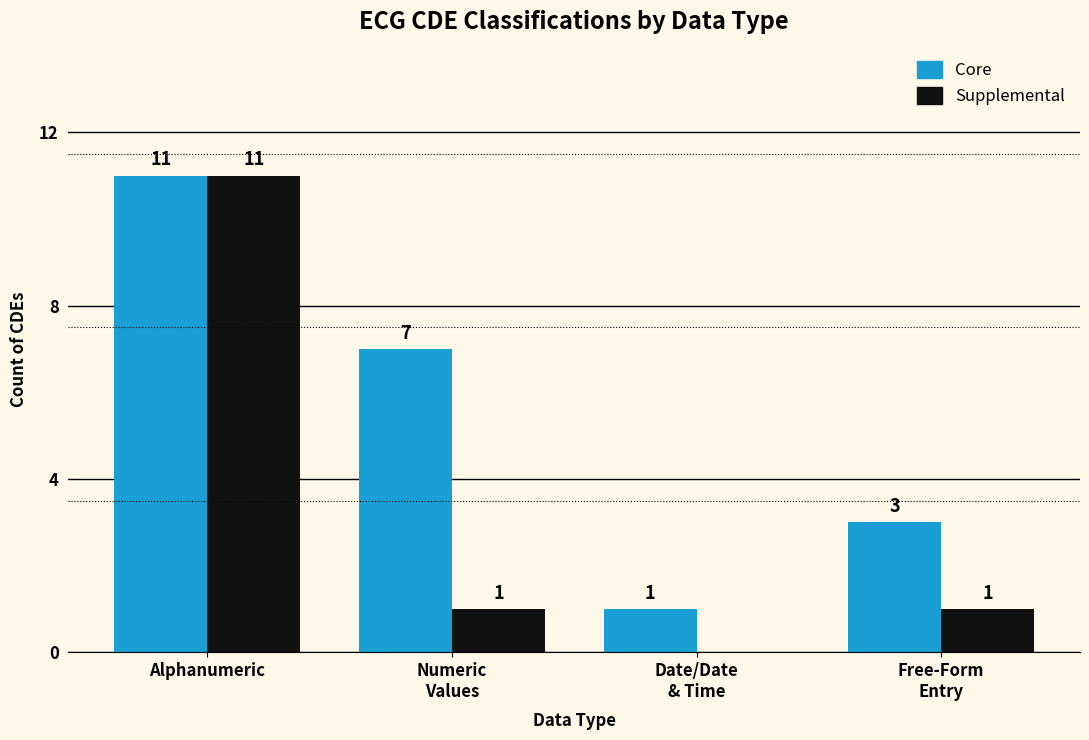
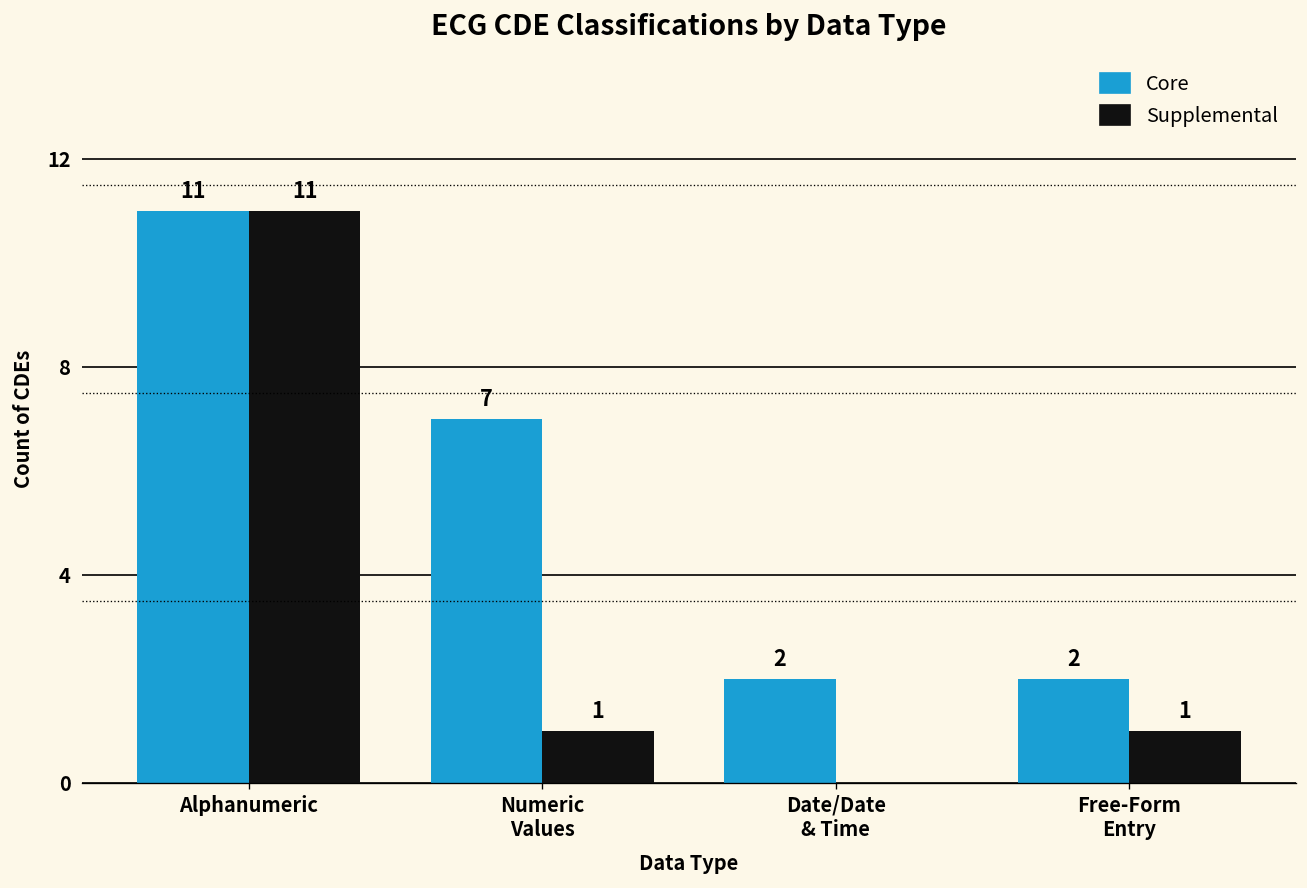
Core, Date/Date & Time: 1 -> 2
Core, Free-Form Entry: 3 -> 2
